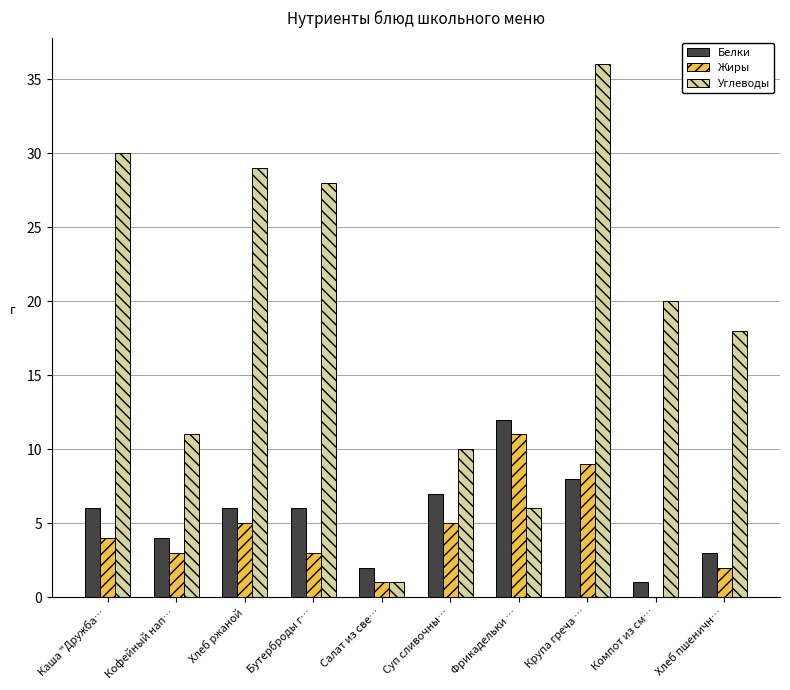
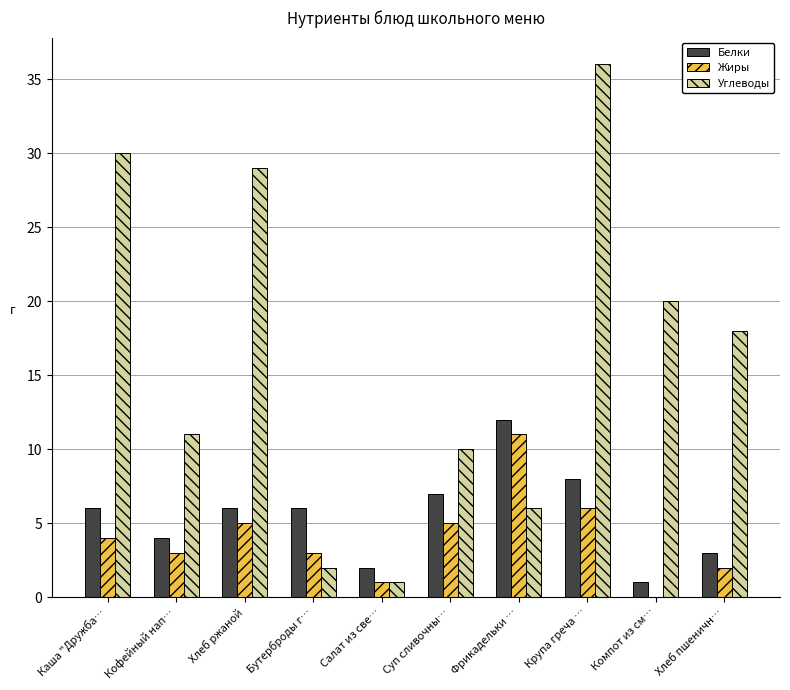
Углеводы, Бутерброды г…: 28 -> 2
Жиры, Крупа греча …: 9 -> 6
